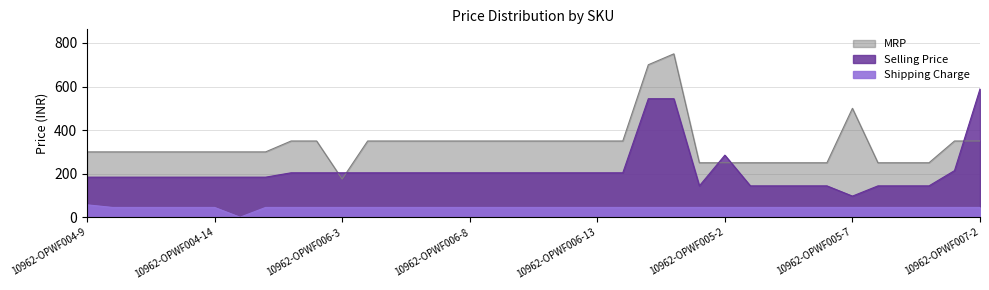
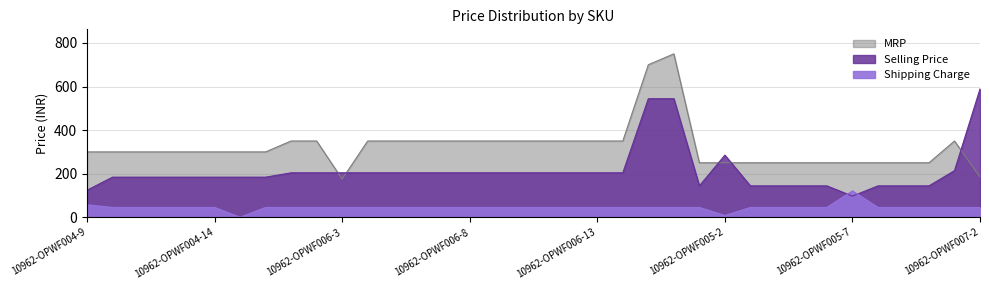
Selling Price, 10962-OPWF004-9: 180 -> 120
Shipping Charge, 10962-OPWF005-2: 50 -> 10
MRP, 10962-OPWF005-7: 500 -> 250
Shipping Charge, 10962-OPWF005-7: 50 -> 120
MRP, 10962-OPWF007-2: 350 -> 190
